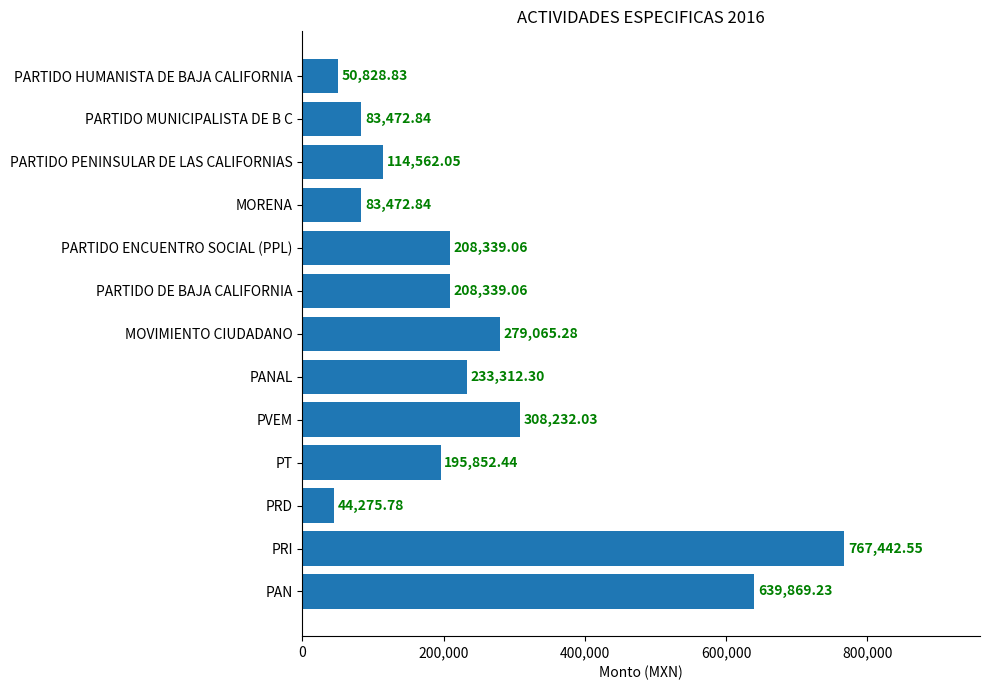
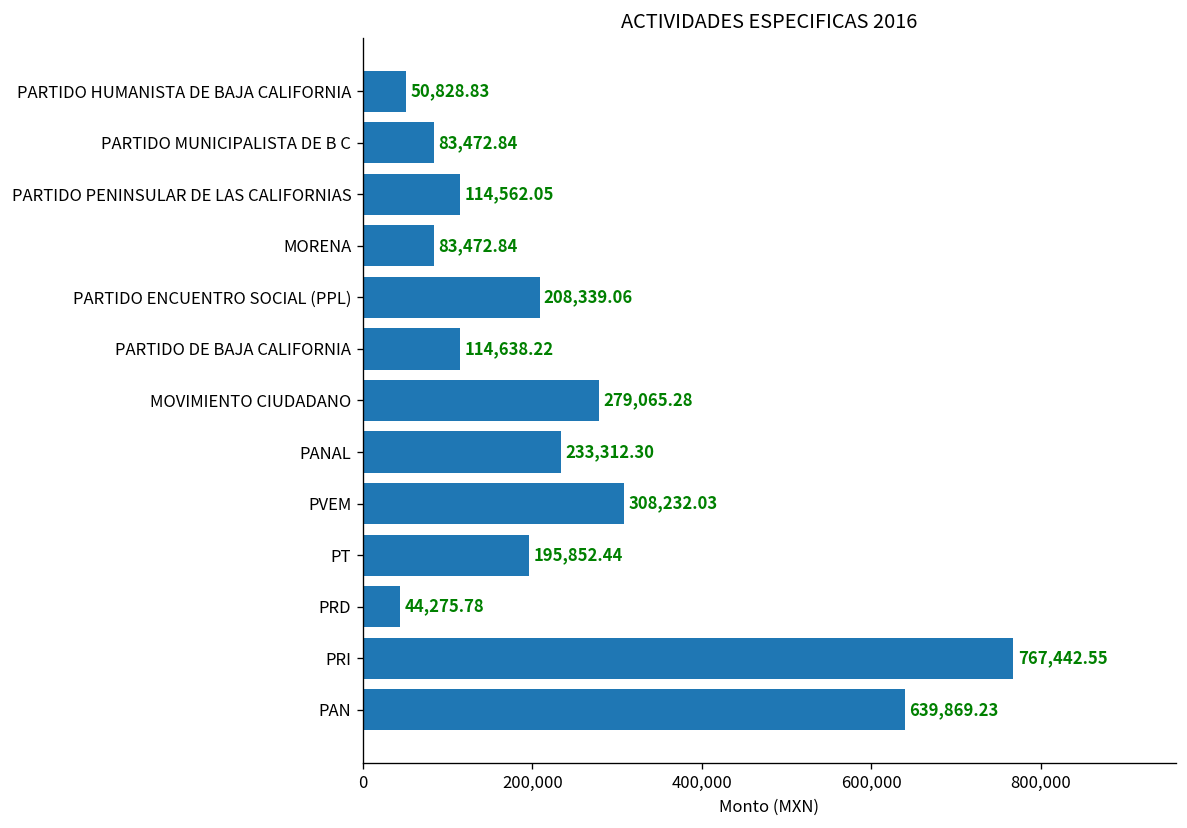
PARTIDO DE BAJA CALIFORNIA: 208,339.06 -> 114,638.22
